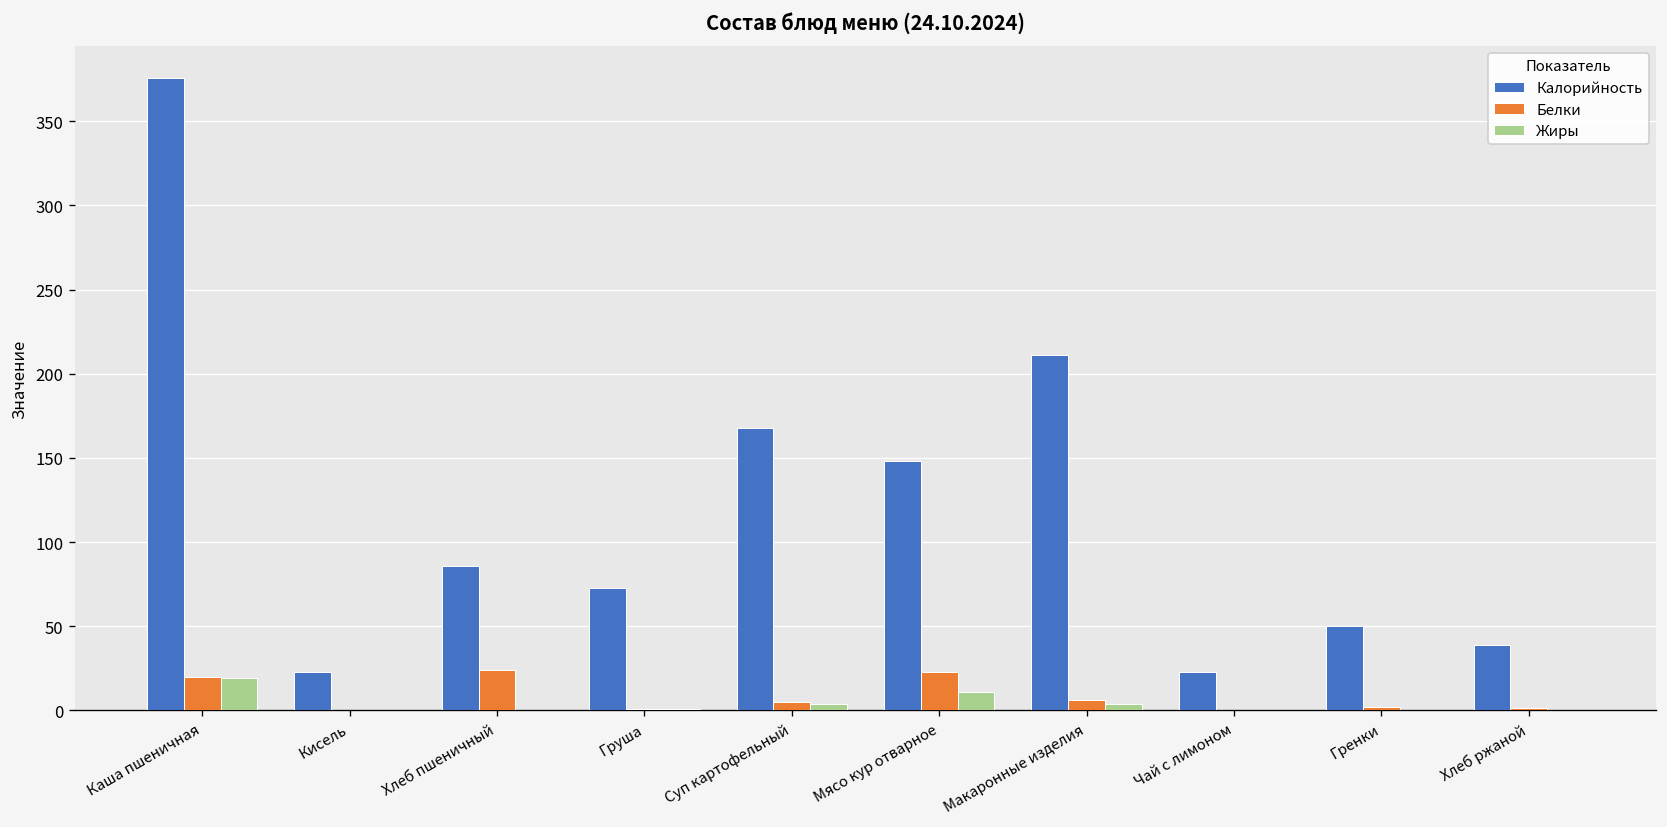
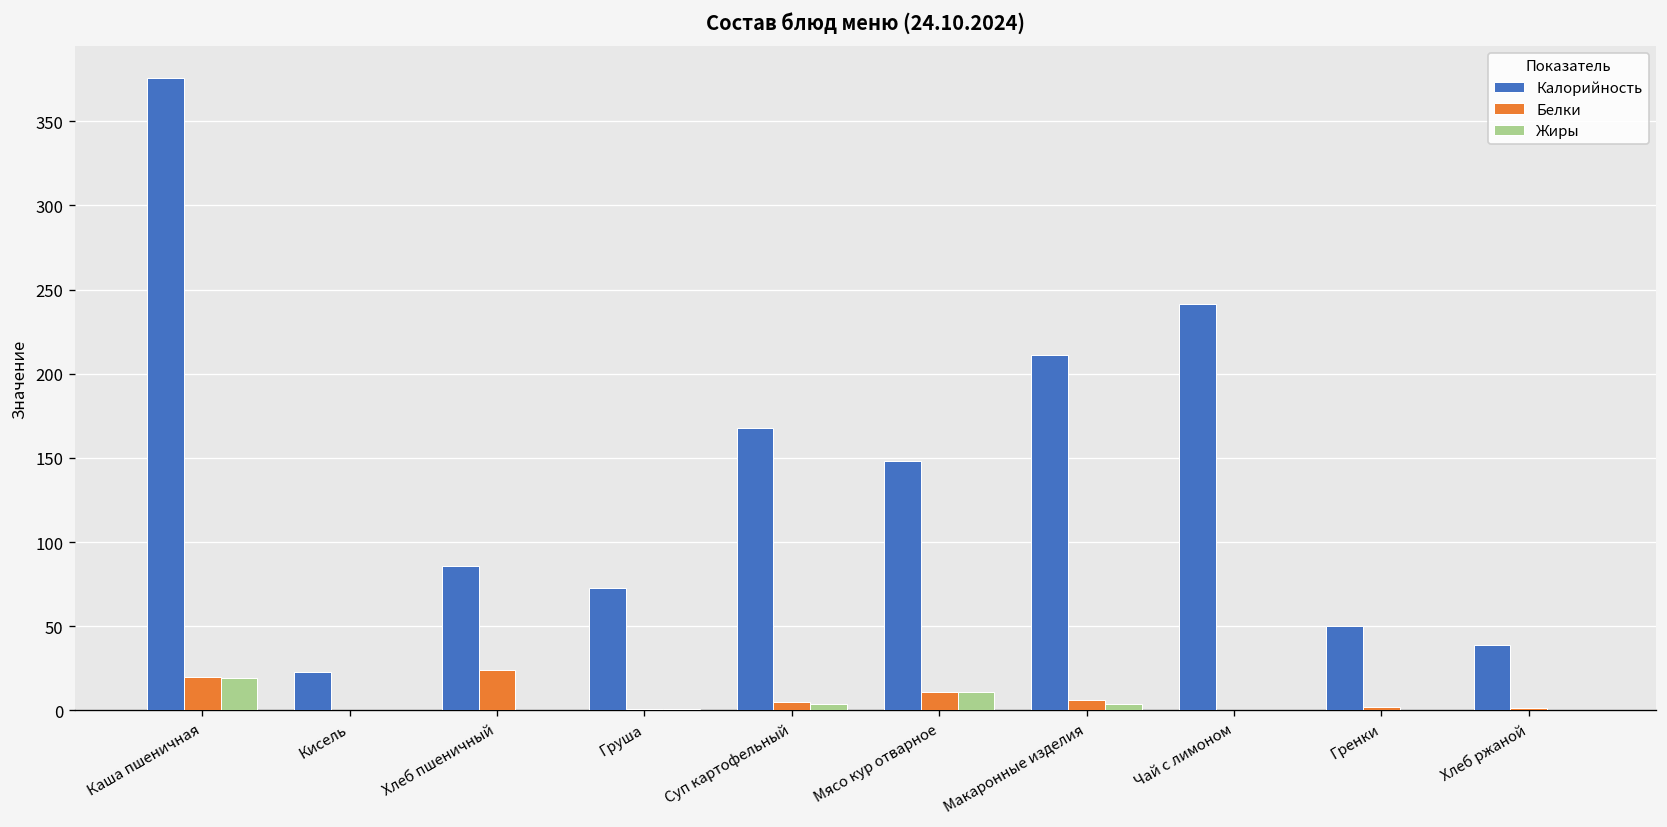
Белки, Мясо кур отварное: 23 -> 11
Калорийность, Чай с лимоном: 23 -> 242
